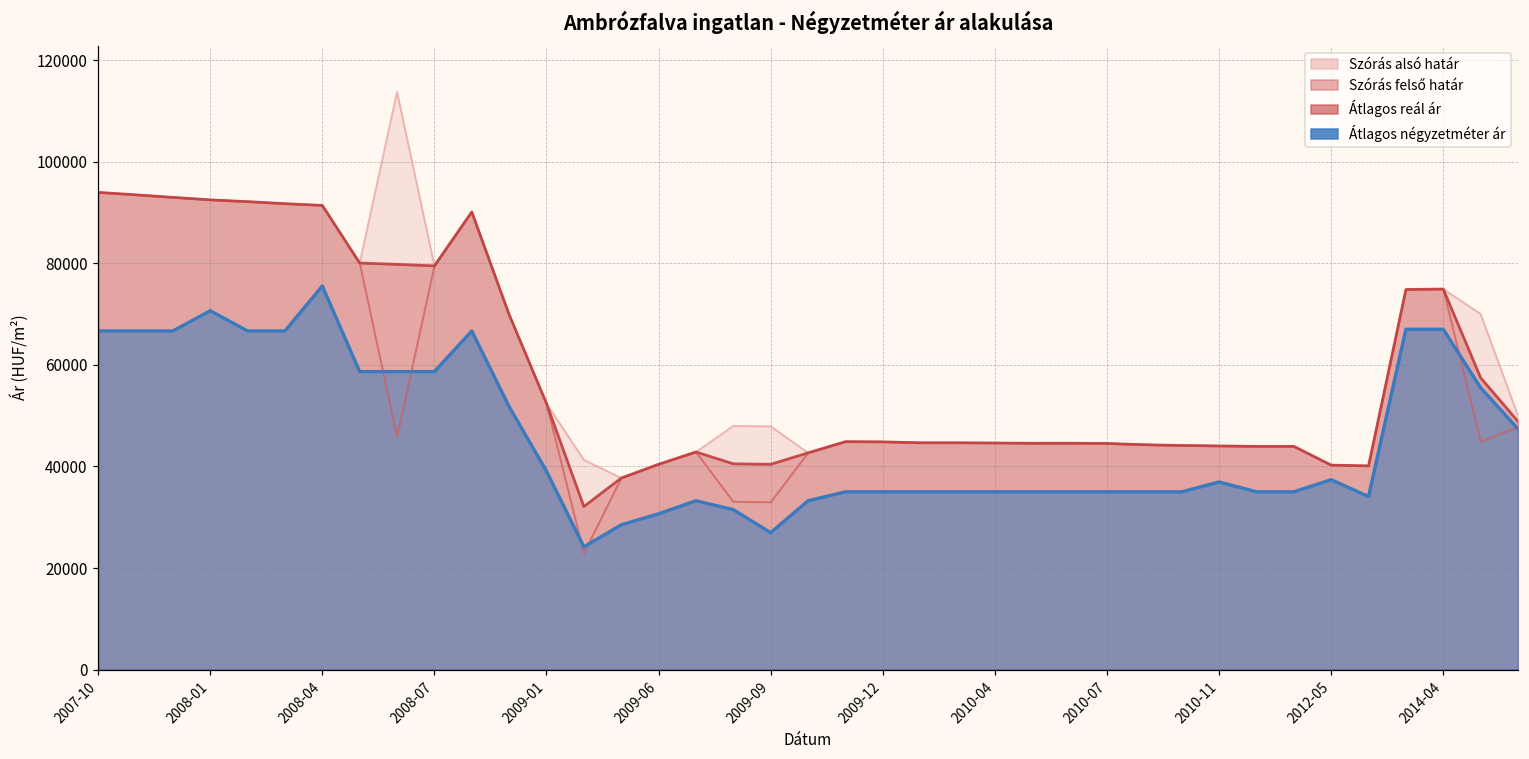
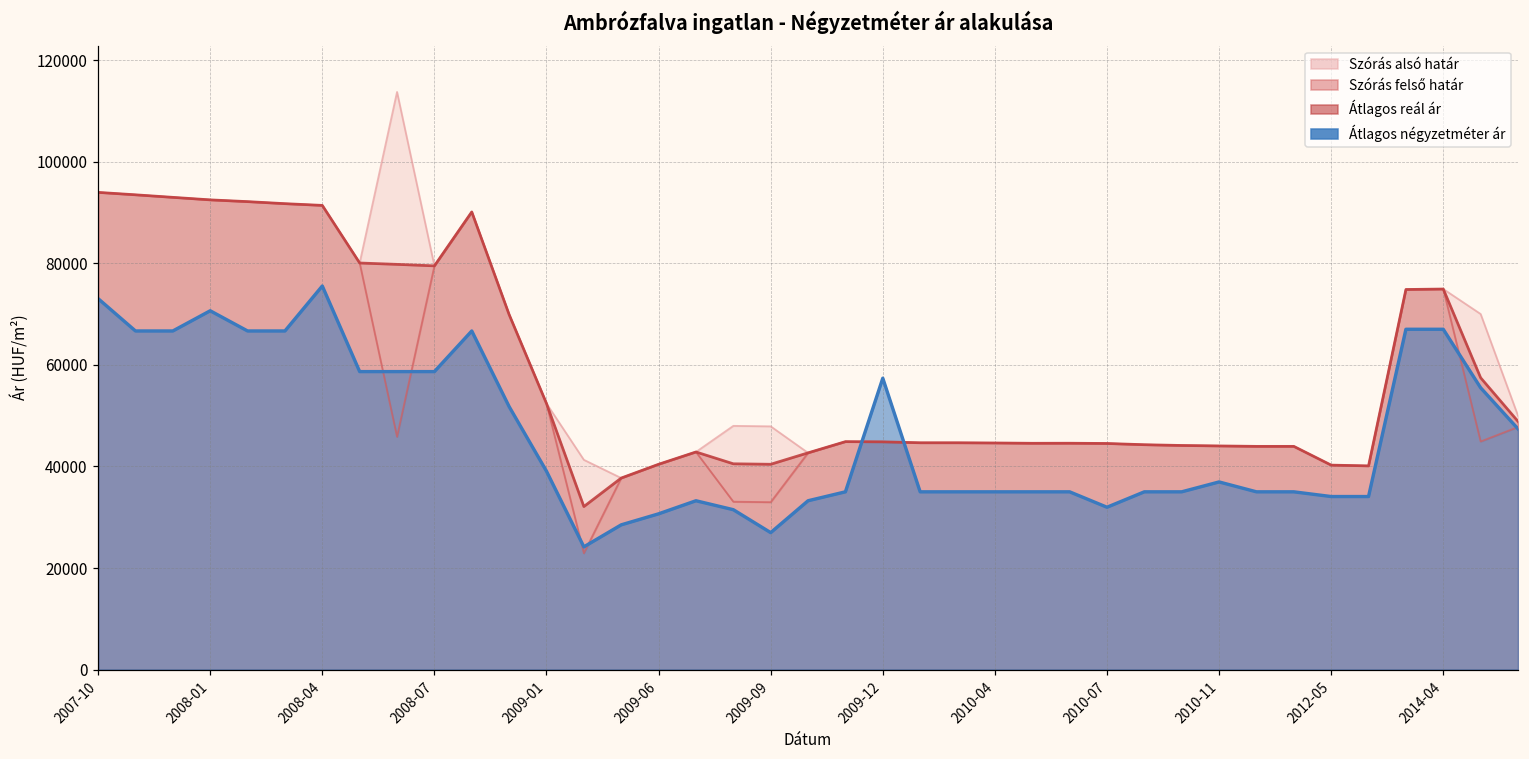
Átlagos négyzetméter ár, 2007-10: 67000 -> 73000
Átlagos négyzetméter ár, 2009-12: 35000 -> 57000
Átlagos négyzetméter ár, 2010-07: 35000 -> 32000
Átlagos négyzetméter ár, 2012-05: 37000 -> 34000
